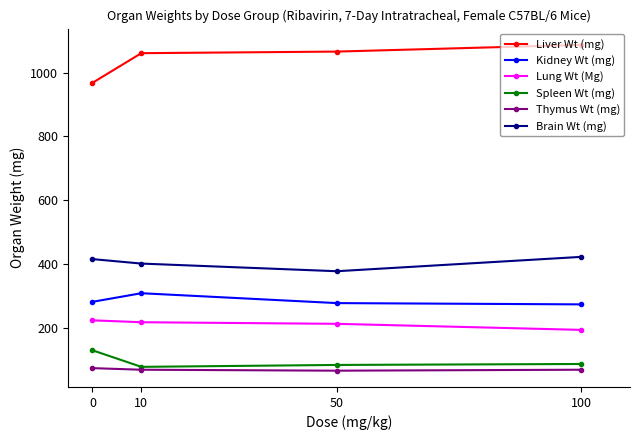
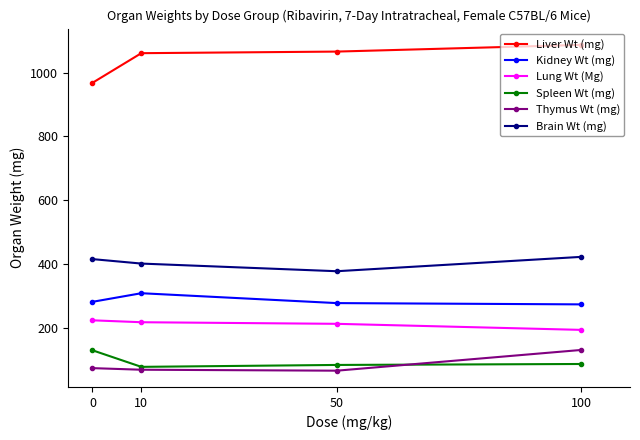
Thymus Wt (mg), 100: 70 -> 130
